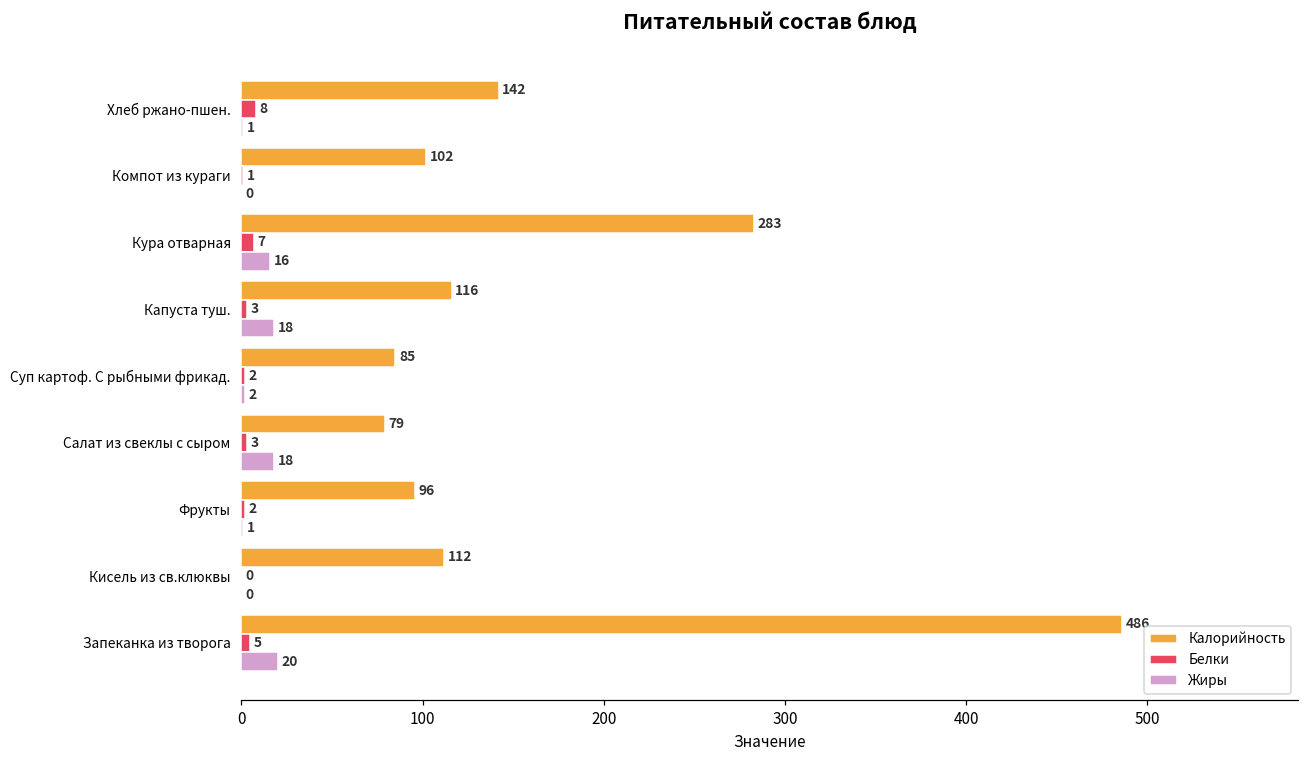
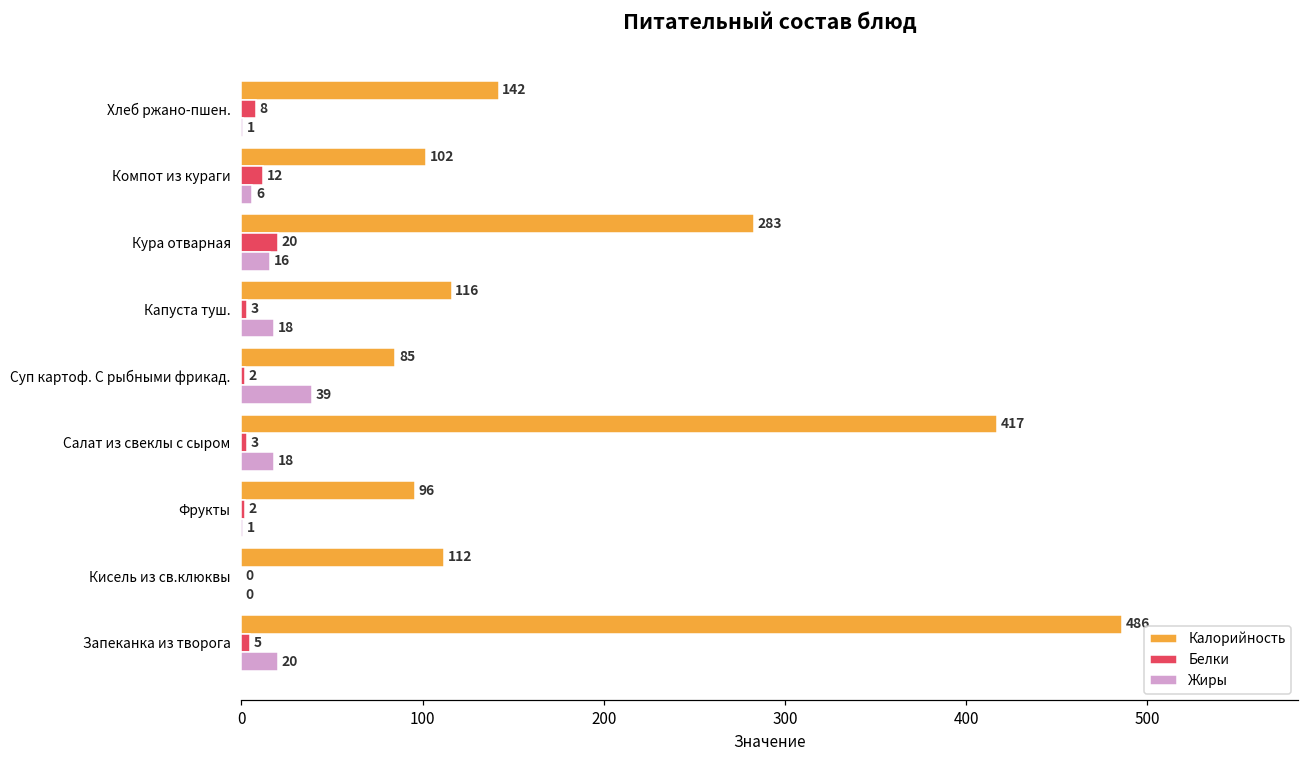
Белки, Компот из кураги: 1 -> 12
Жиры, Компот из кураги: 0 -> 6
Белки, Кура отварная: 7 -> 20
Жиры, Суп картоф. С рыбными фрикад.: 2 -> 39
Калорийность, Салат из свеклы с сыром: 79 -> 417
